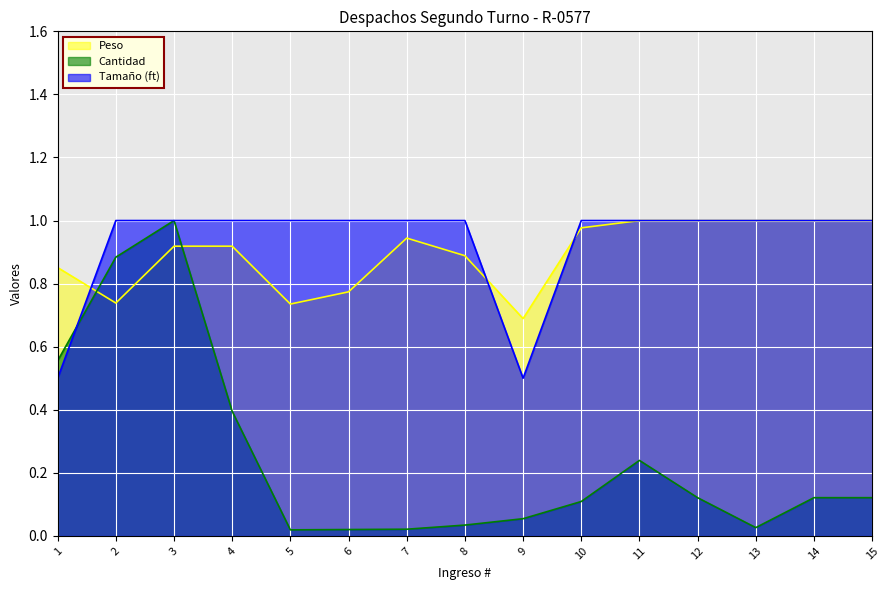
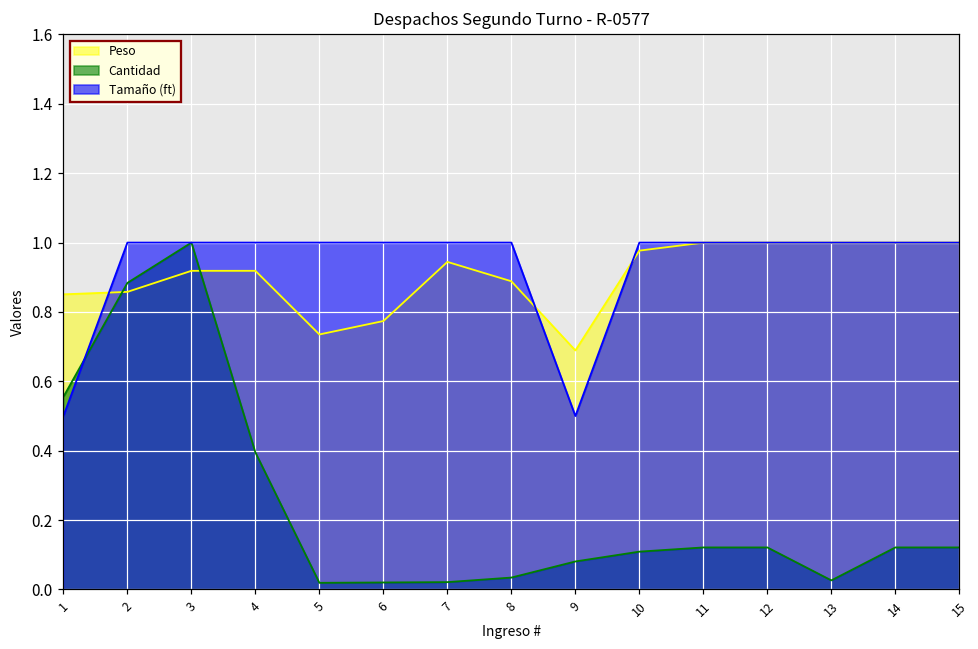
Peso, 2: 0.74 -> 0.86
Cantidad, 9: 0.05 -> 0.08
Cantidad, 11: 0.24 -> 0.12
